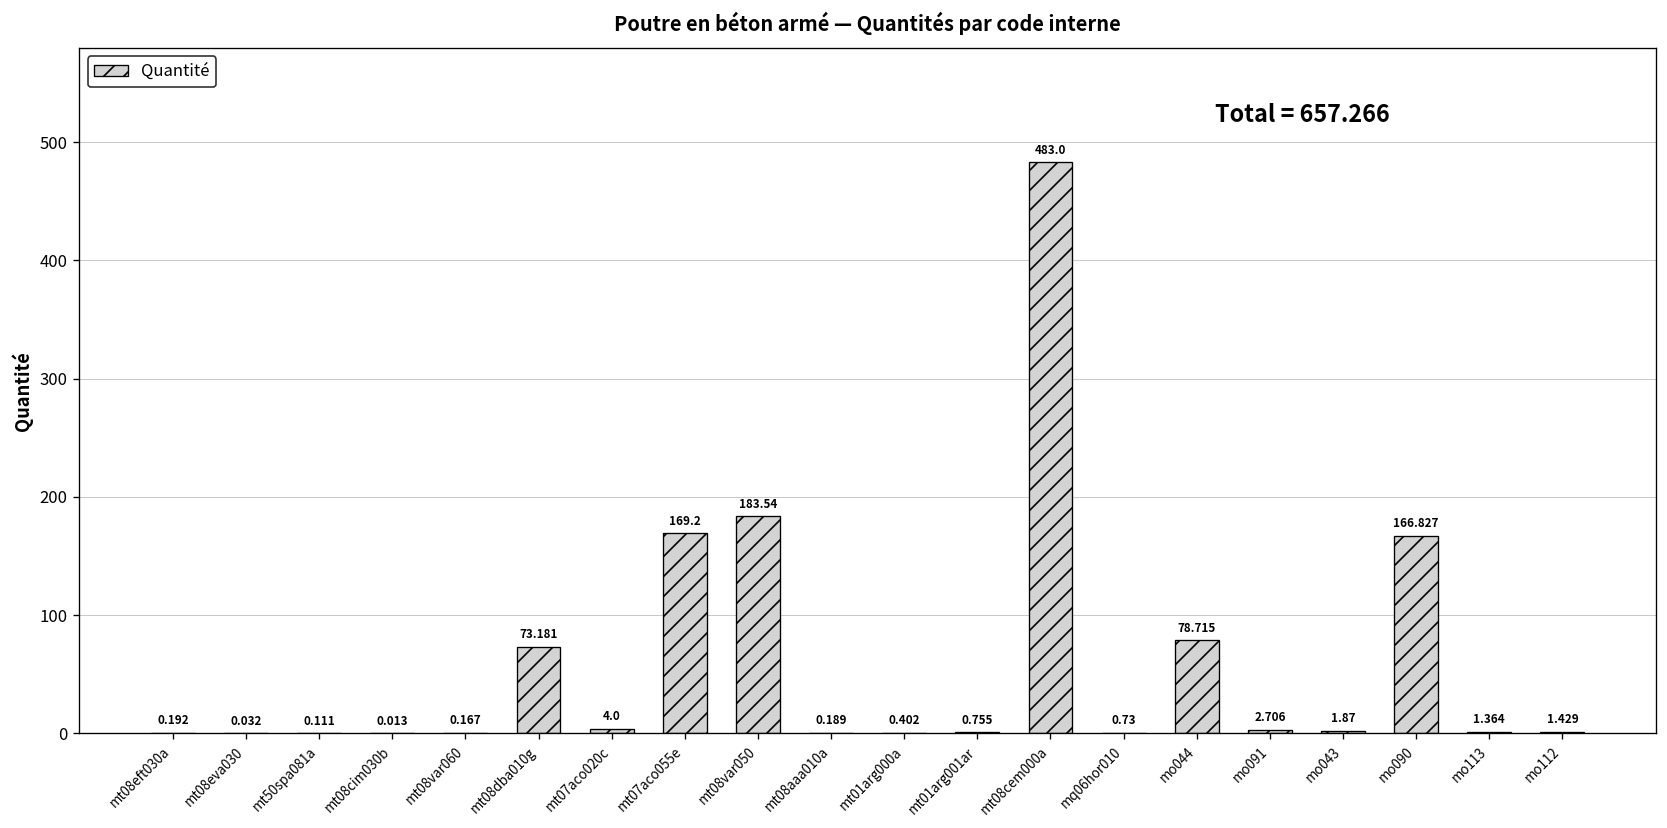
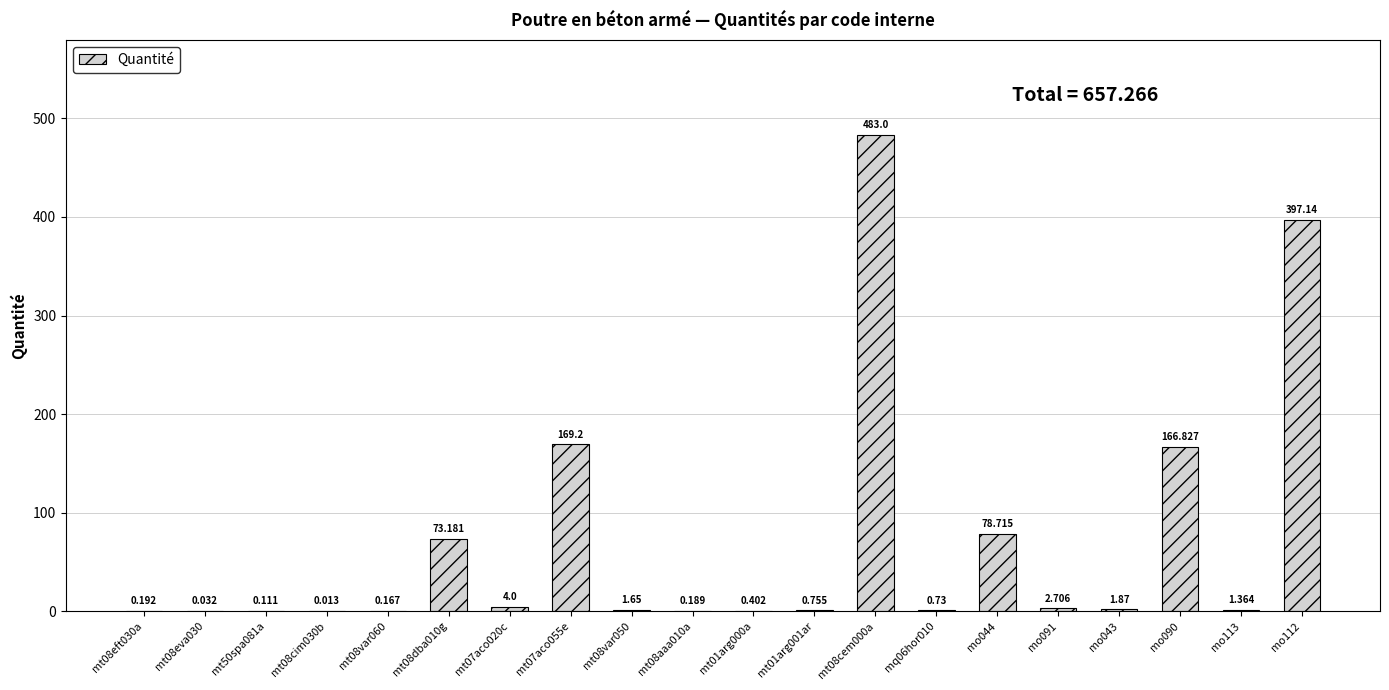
mt08var050: 183.54 -> 1.65
mo112: 1.429 -> 397.14
